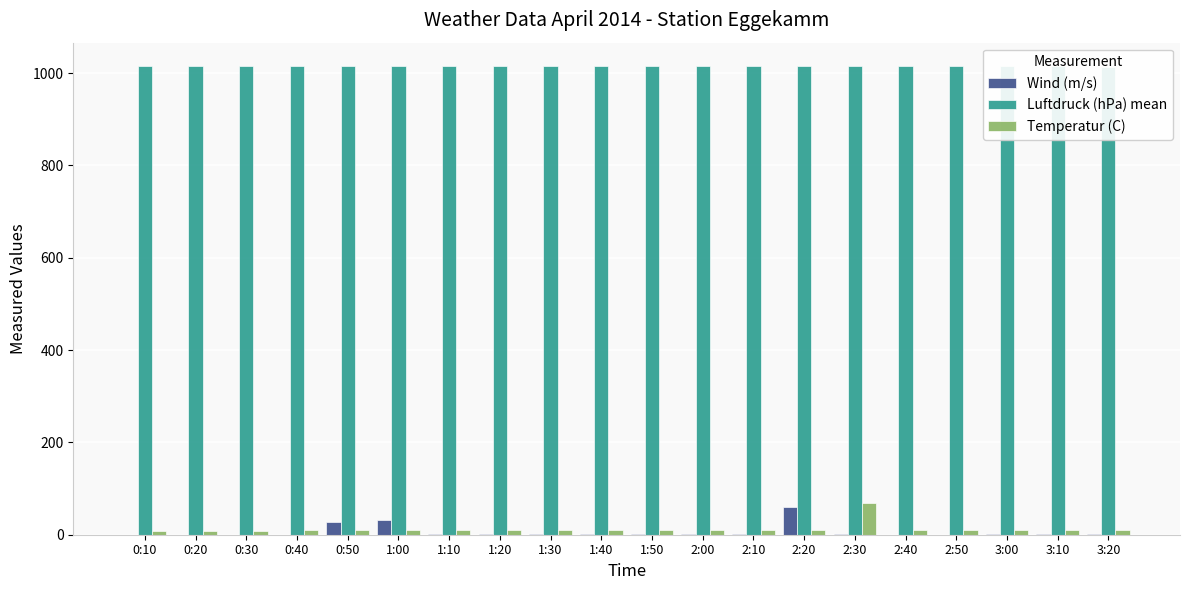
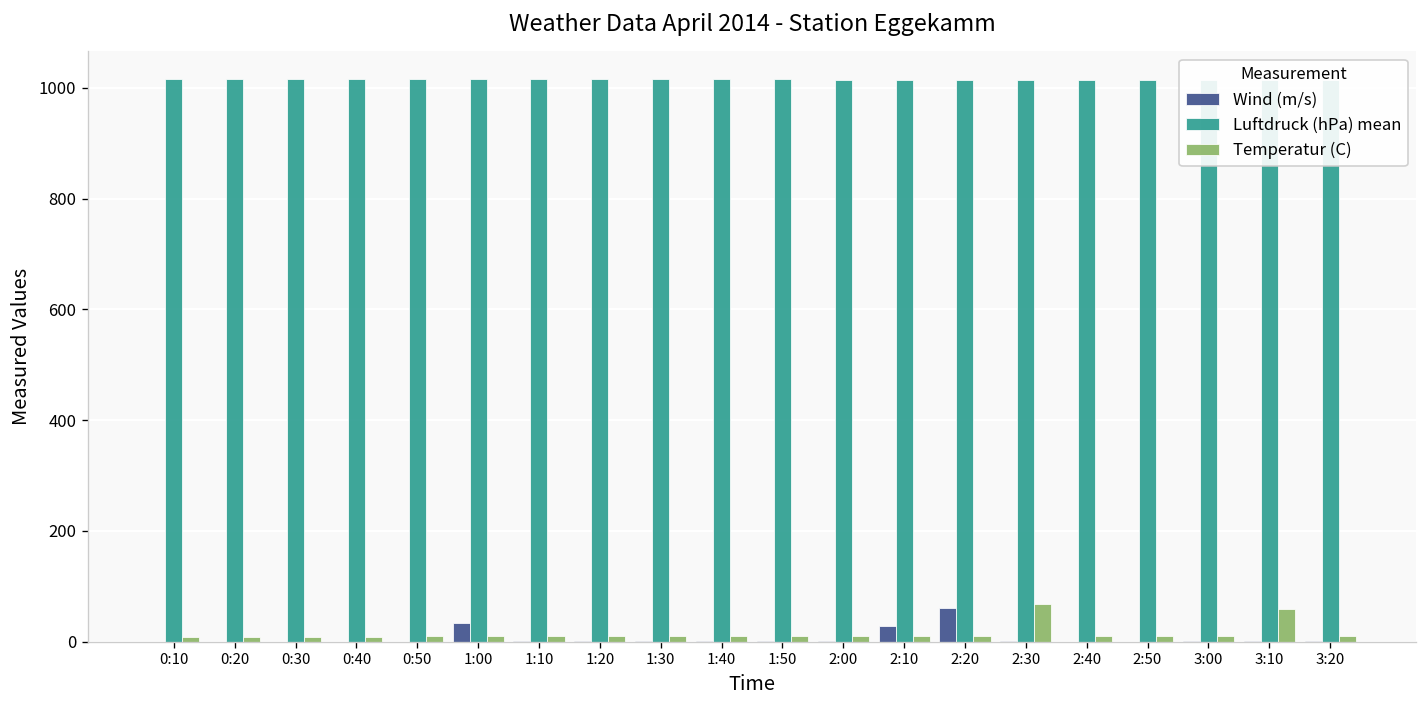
Wind (m/s), 0:50: 30 -> 0
Wind (m/s), 2:10: 0 -> 30
Temperatur (C), 3:10: 10 -> 60
